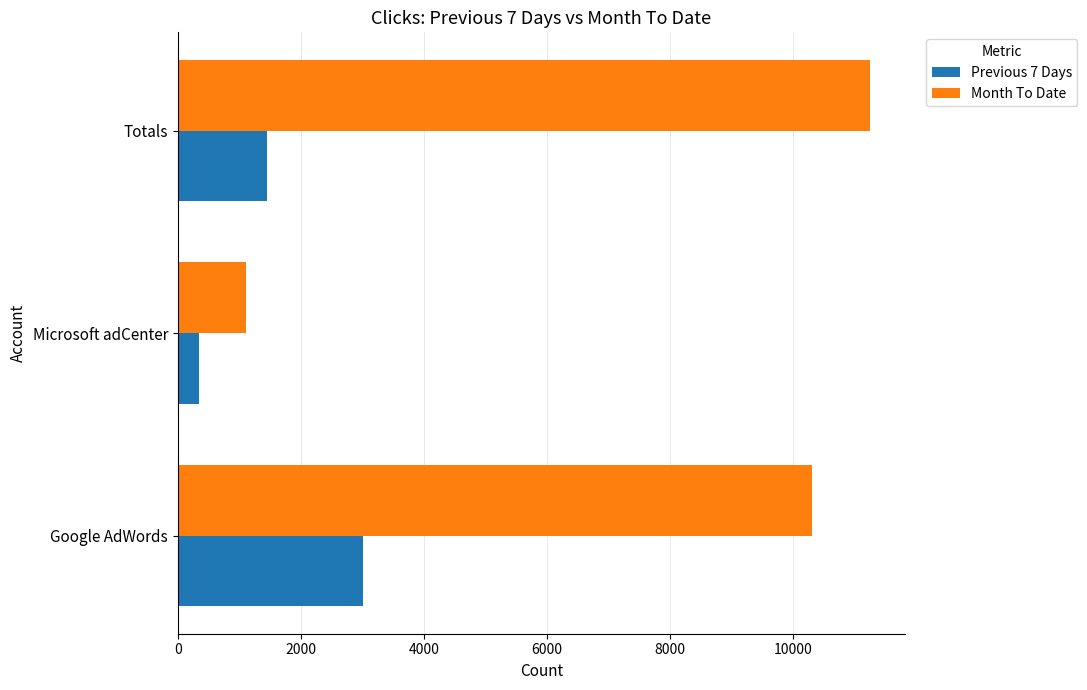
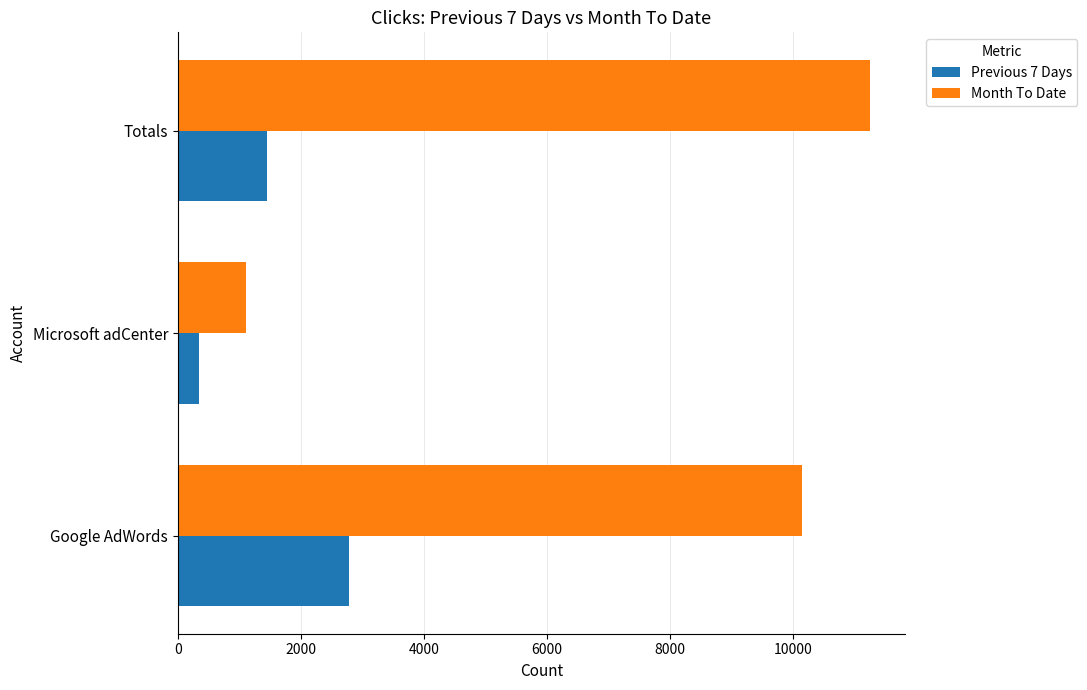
Month To Date, Google AdWords: 10300 -> 10100
Previous 7 Days, Google AdWords: 3000 -> 2800
